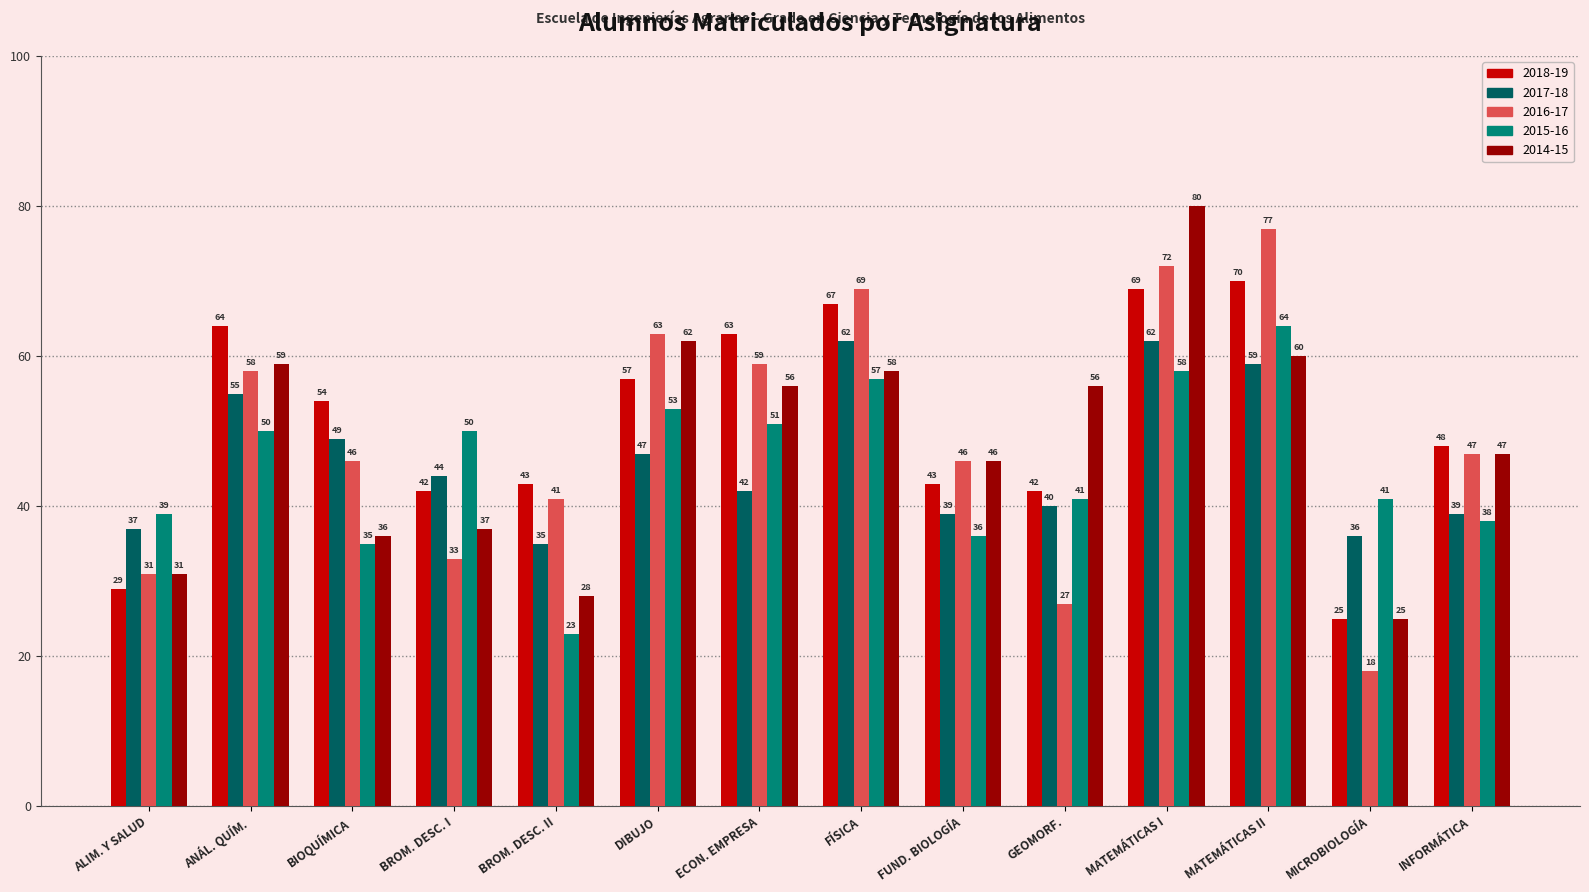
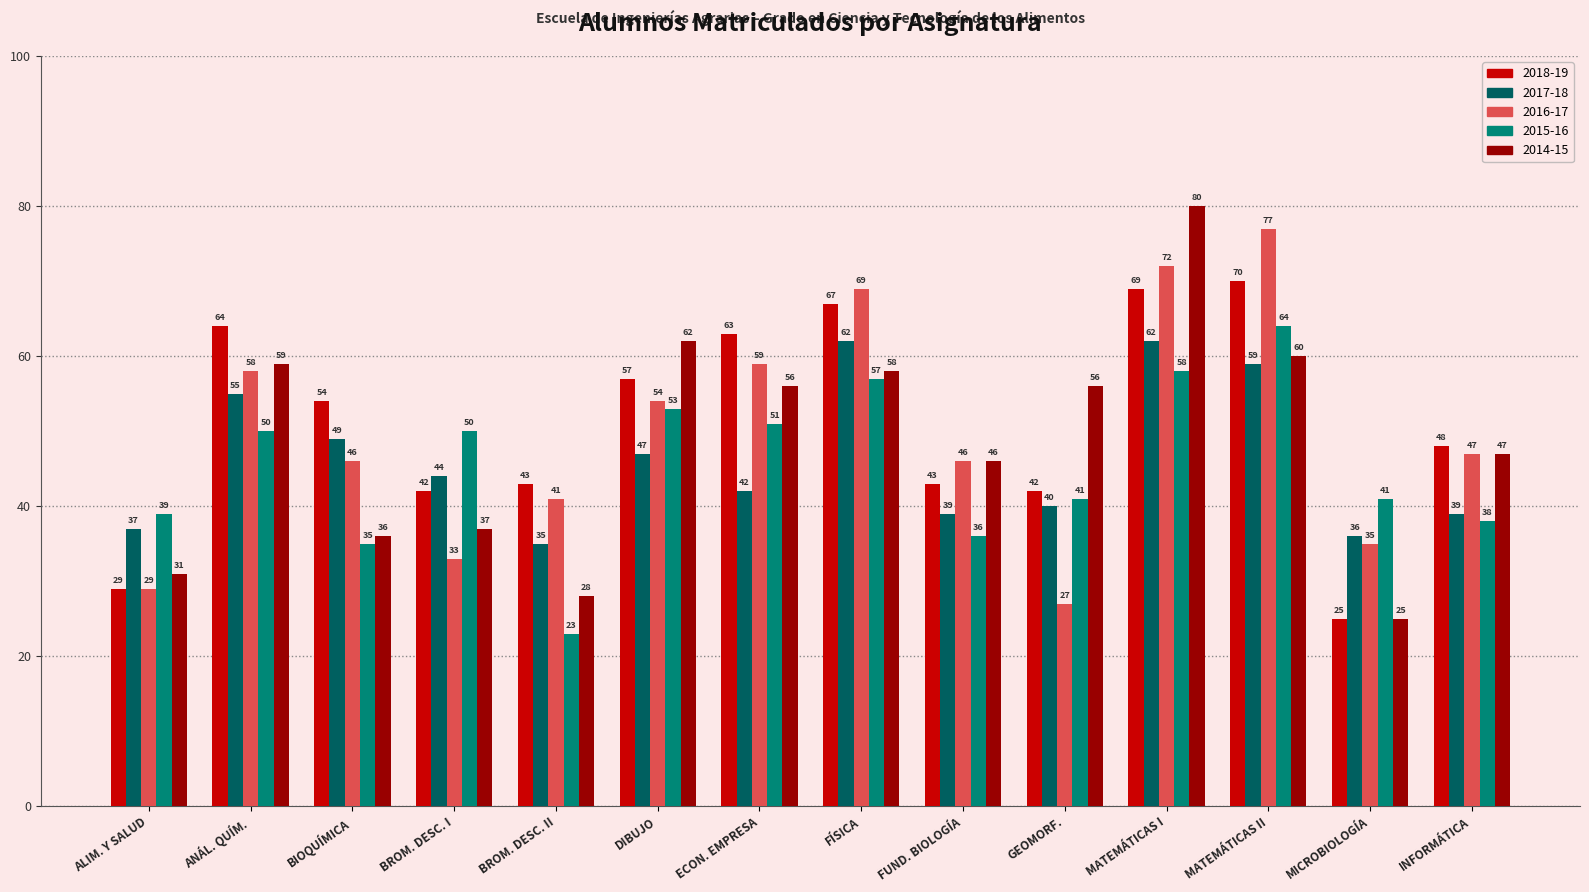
2016-17, ALIM. Y SALUD: 31 -> 29
2016-17, DIBUJO: 63 -> 54
2016-17, MICROBIOLOGÍA: 18 -> 35
